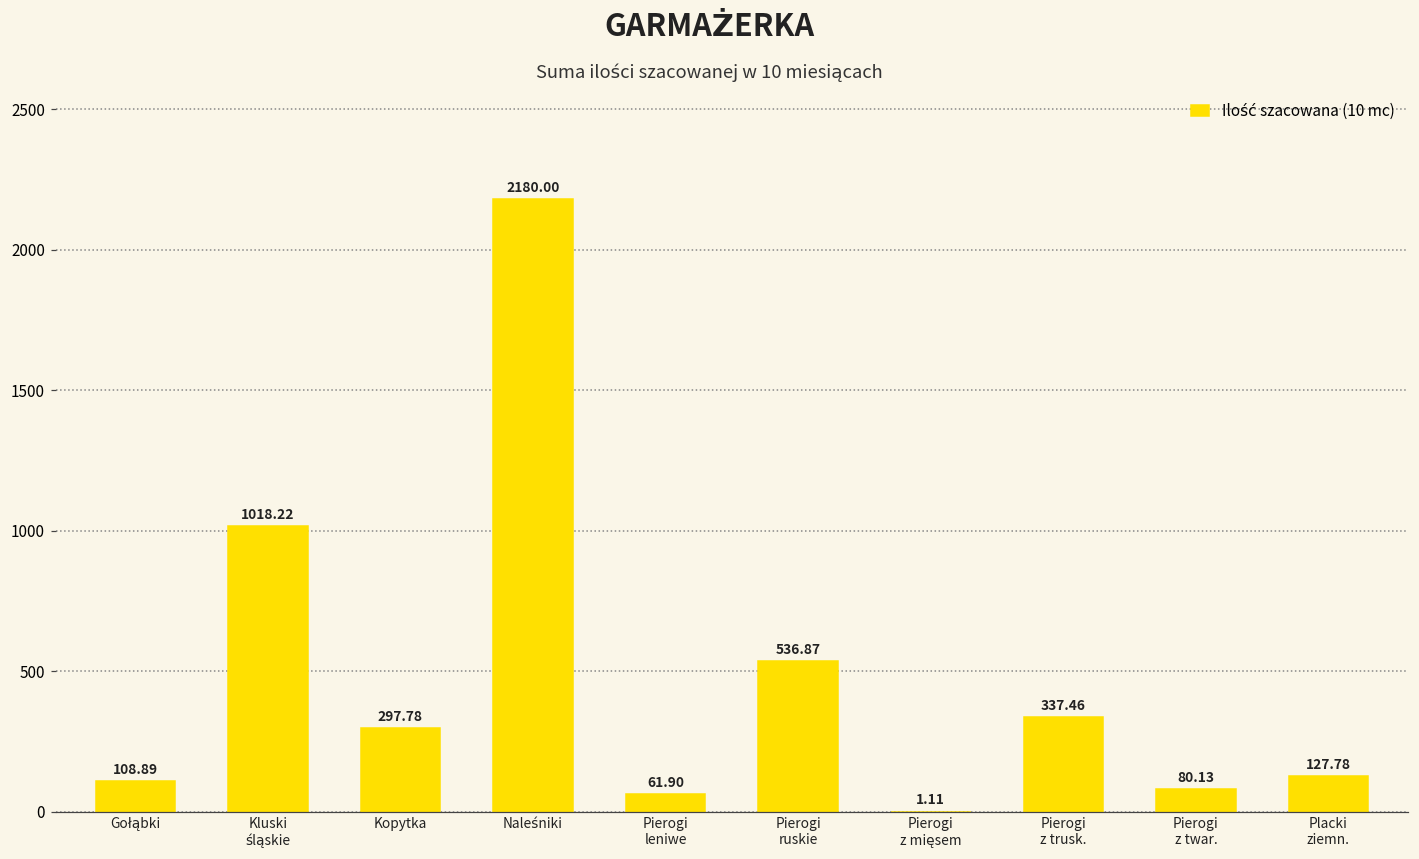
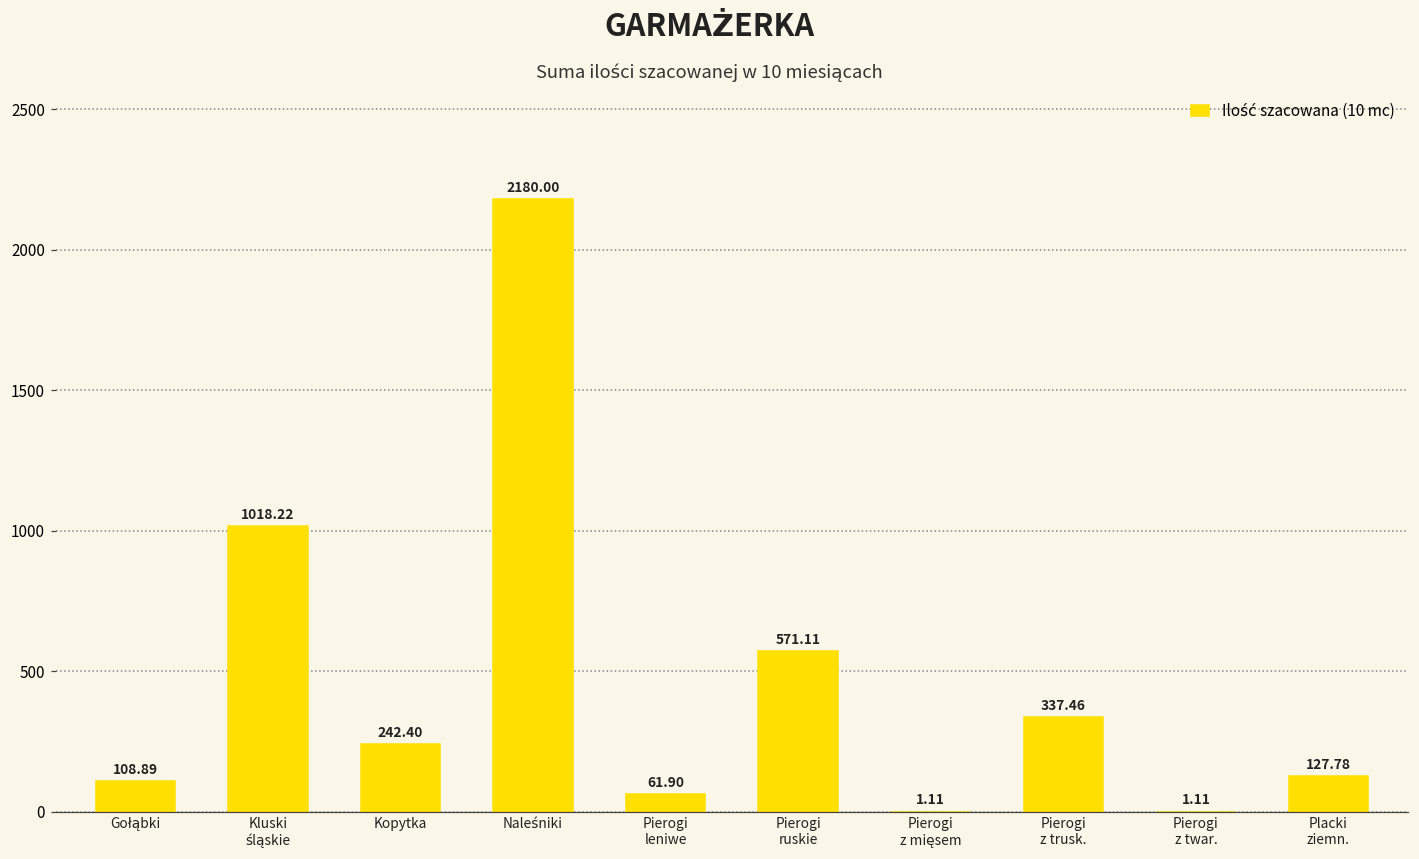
Kopytka: 297.78 -> 242.40
Pierogi ruskie: 536.87 -> 571.11
Pierogi z twar.: 80.13 -> 1.11
